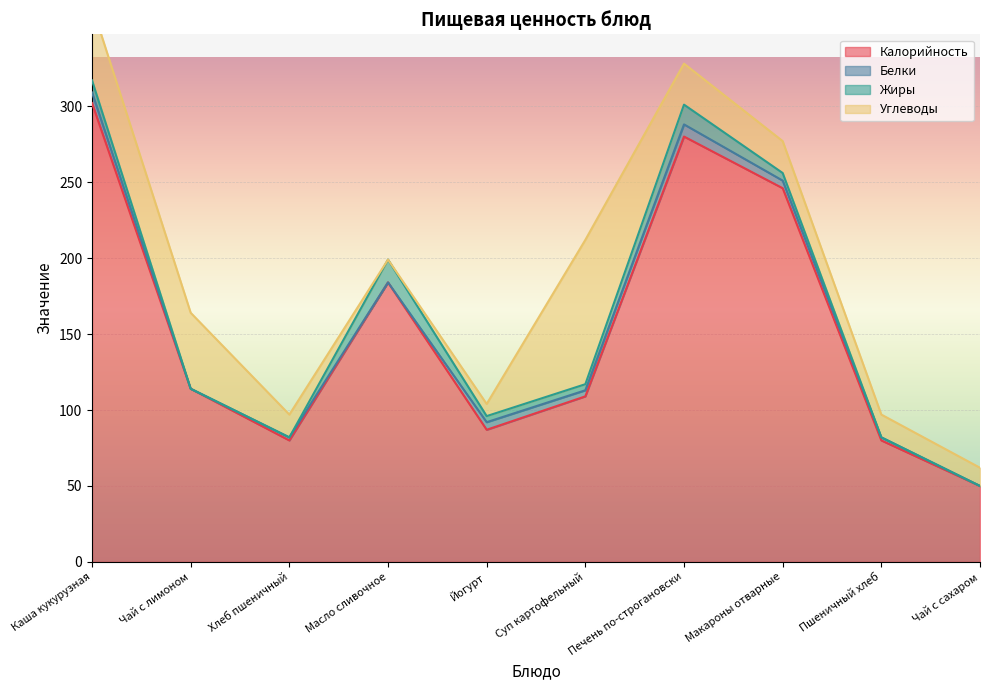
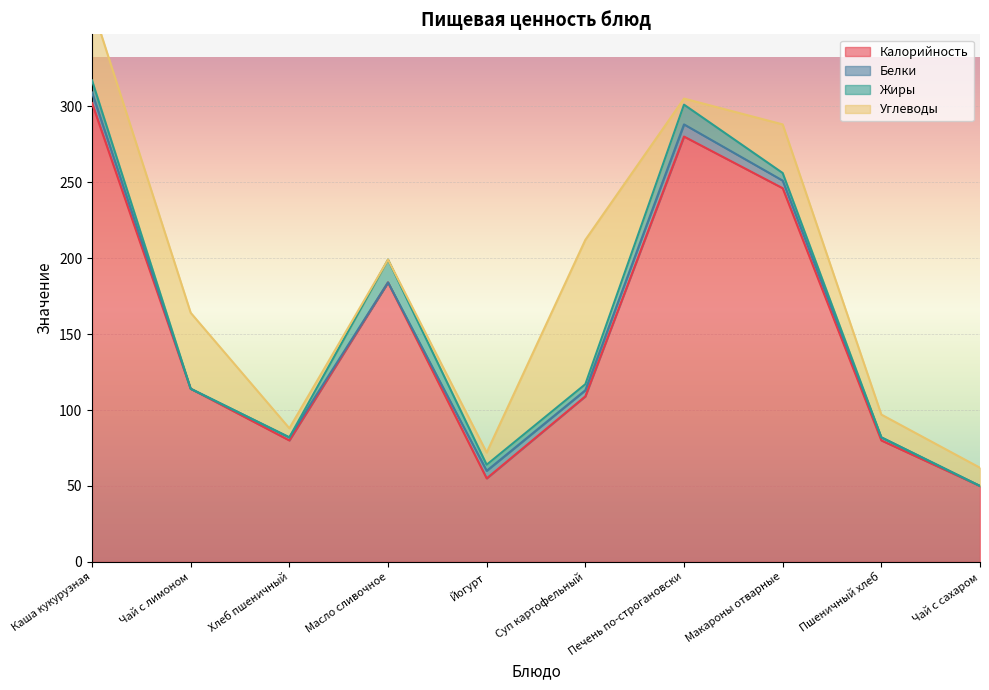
Углеводы, Хлеб пшеничный: 15 -> 6
Калорийность, Йогурт: 87 -> 55
Углеводы, Печень по-строгановски: 27 -> 4
Углеводы, Макароны отварные: 21 -> 32
